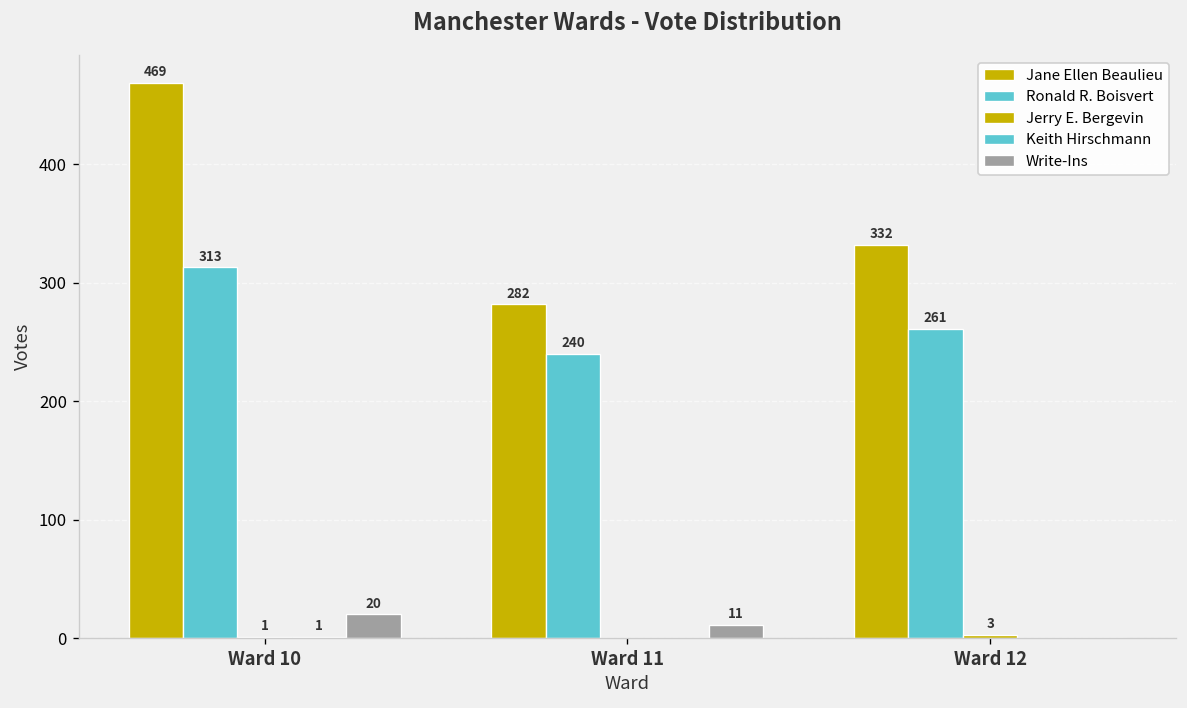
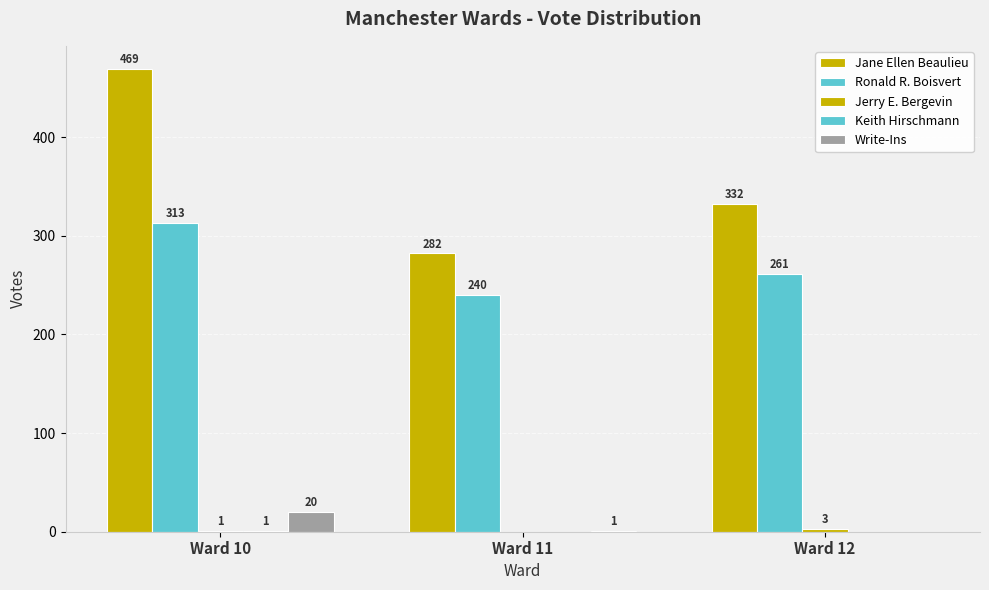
Write-Ins, Ward 11: 11 -> 1
